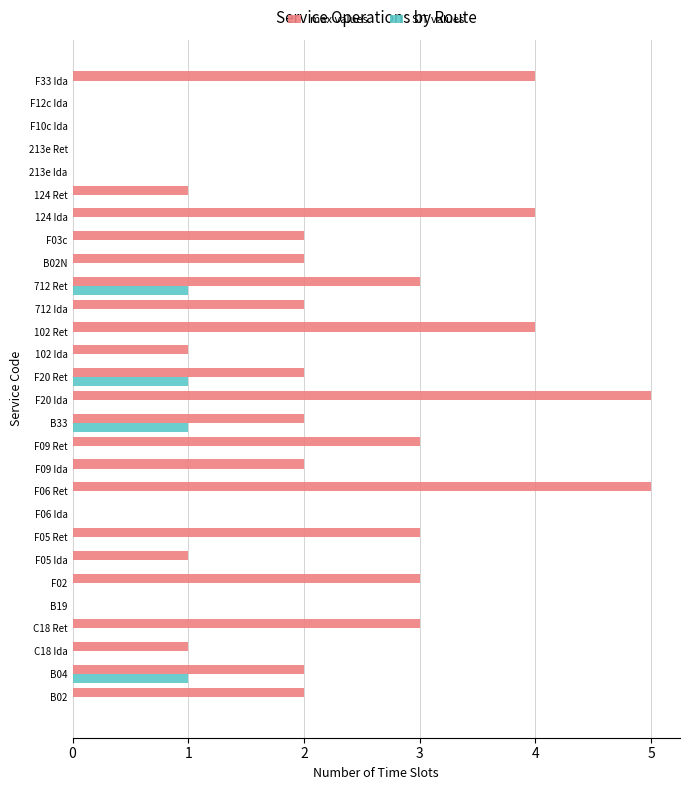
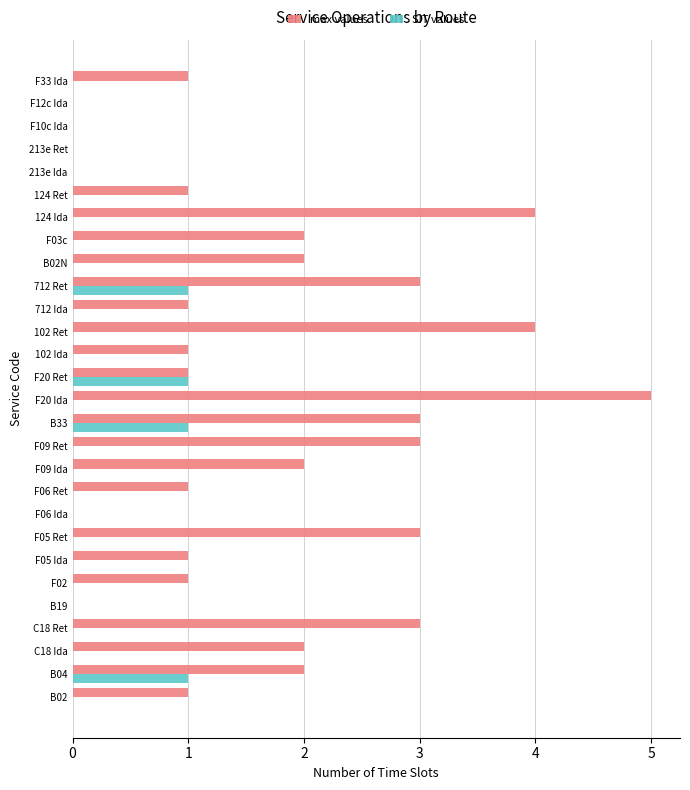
max values, F33 Ida: 4 -> 1
max values, 712 Ida: 2 -> 1
max values, F20 Ret: 2 -> 1
max values, B33: 2 -> 3
max values, F06 Ret: 5 -> 1
max values, F02: 3 -> 1
max values, C18 Ida: 1 -> 2
max values, B02: 2 -> 1
